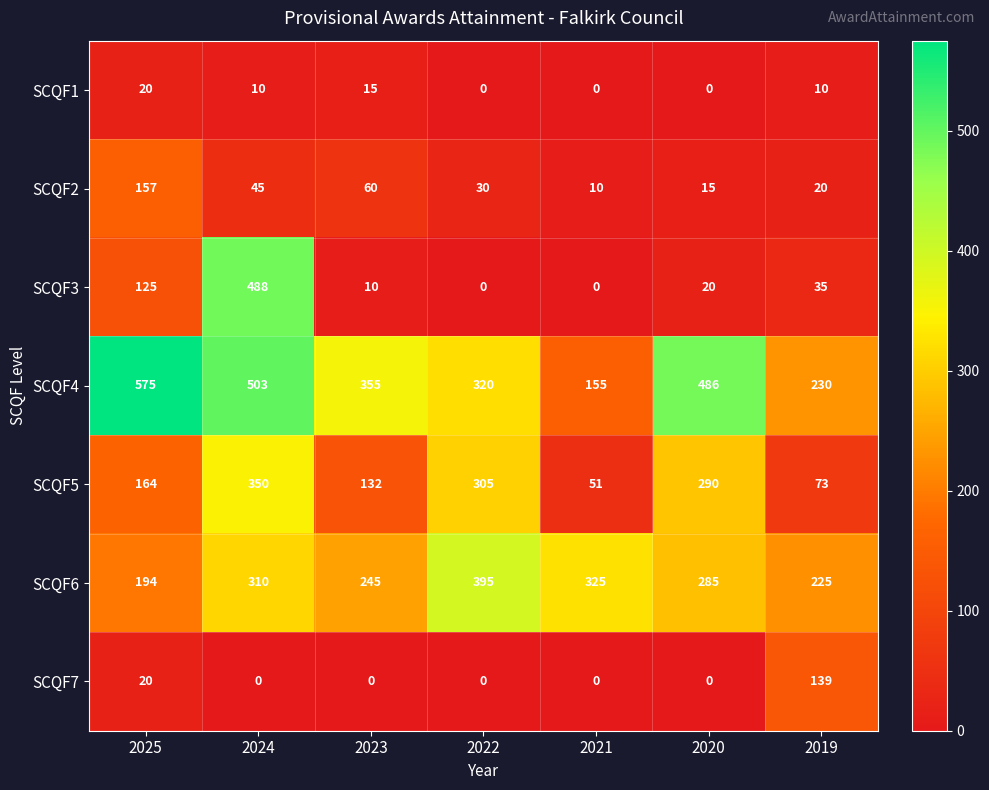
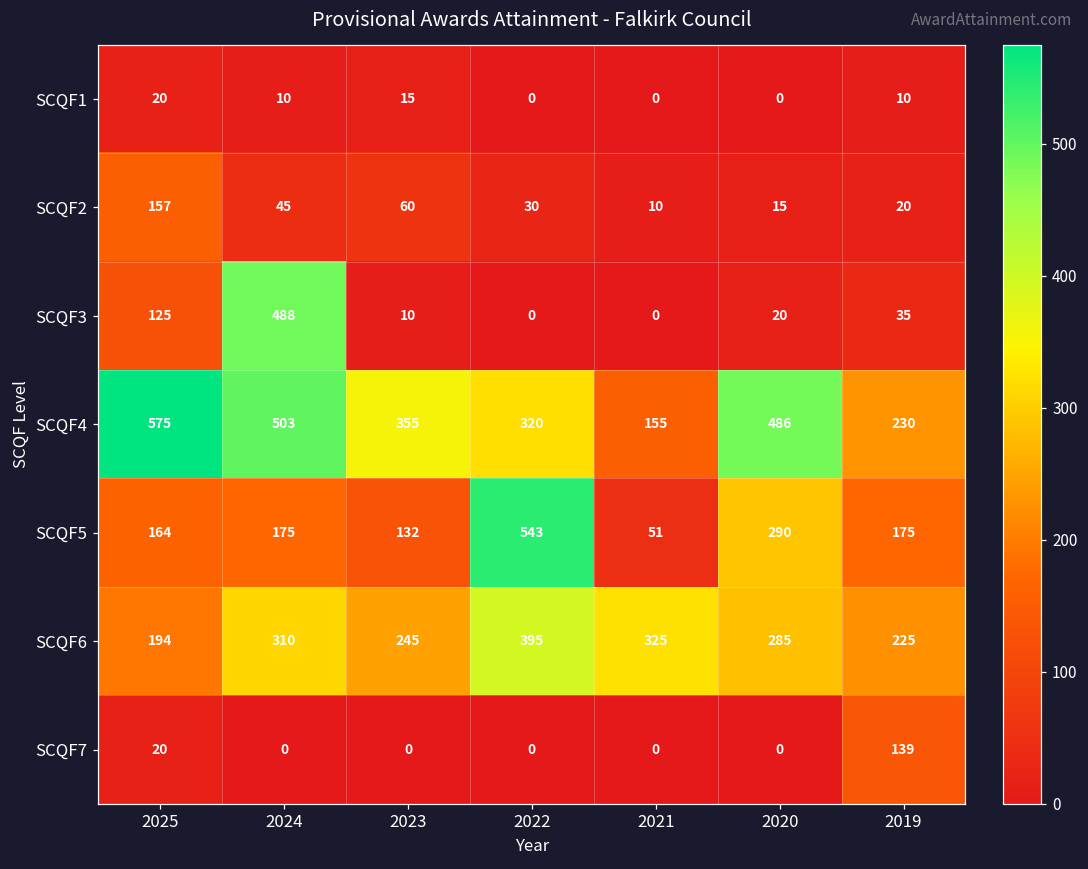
SCQF5, 2024: 350 -> 175
SCQF5, 2022: 305 -> 543
SCQF5, 2019: 73 -> 175
